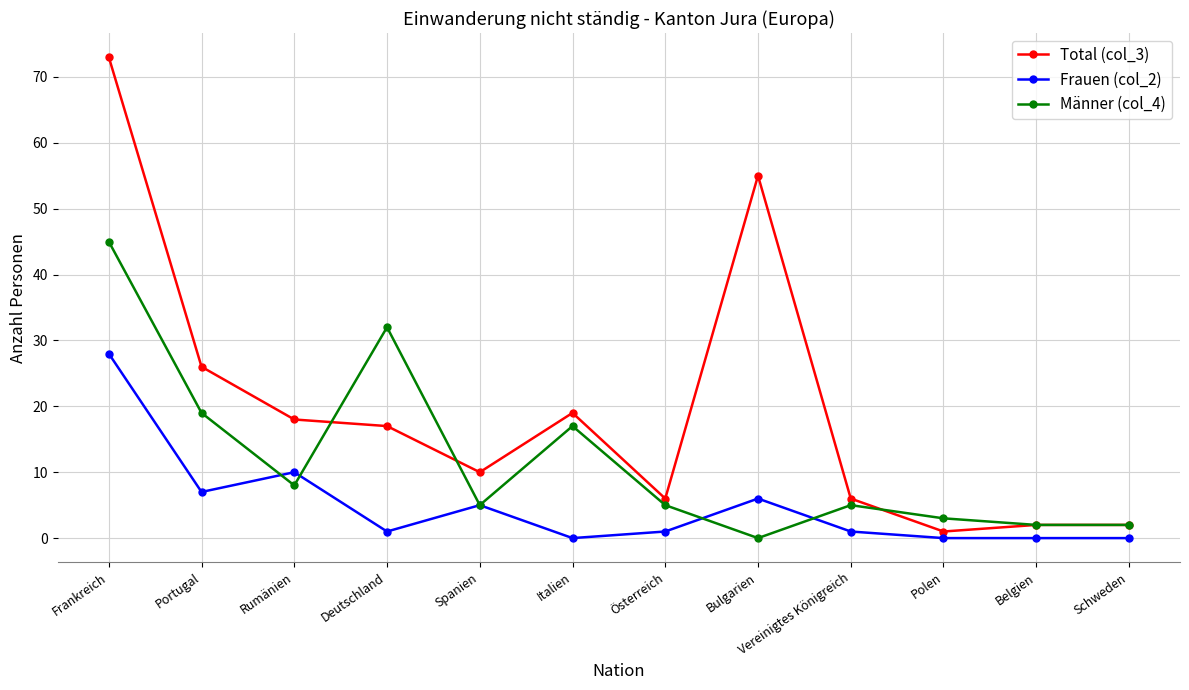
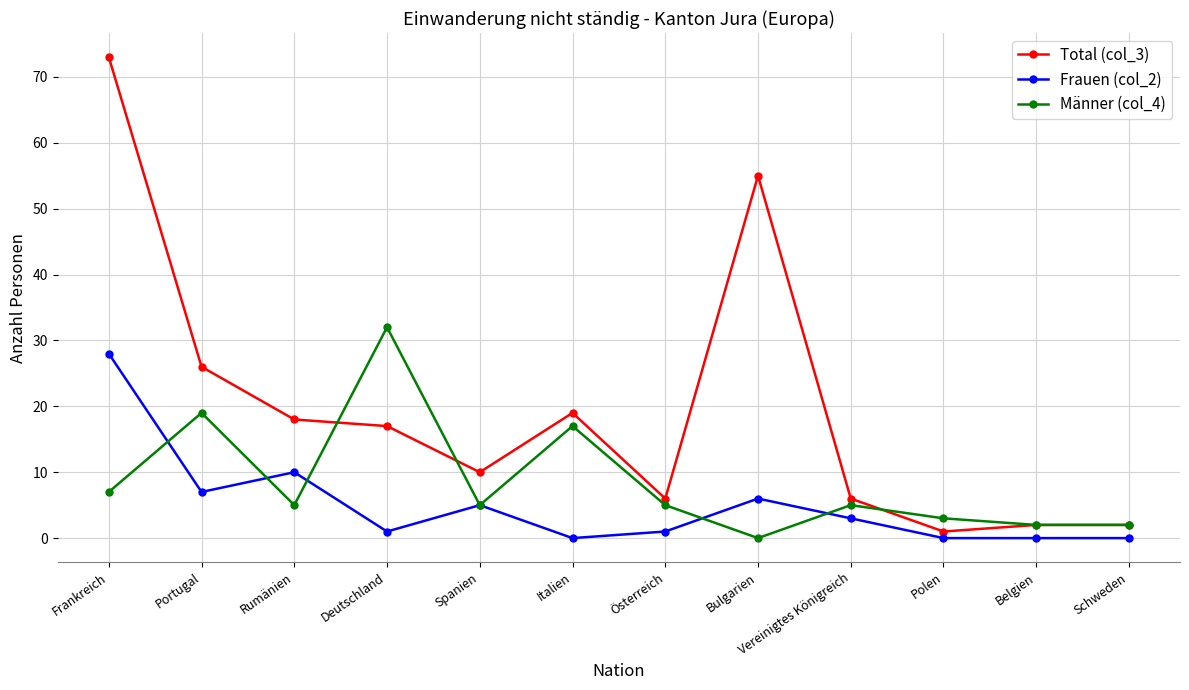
Männer (col_4), Frankreich: 45 -> 7
Männer (col_4), Rumänien: 8 -> 5
Frauen (col_2), Vereinigtes Königreich: 1 -> 3
